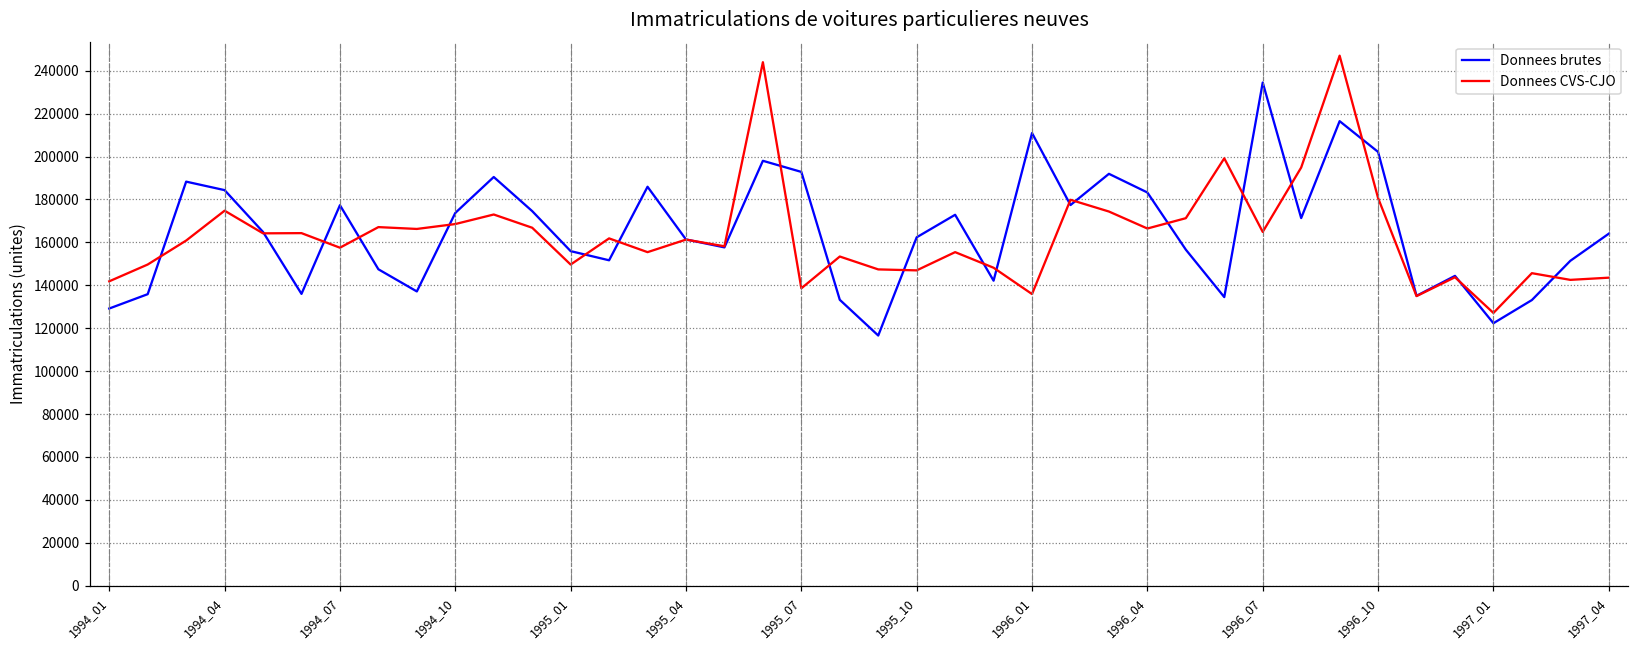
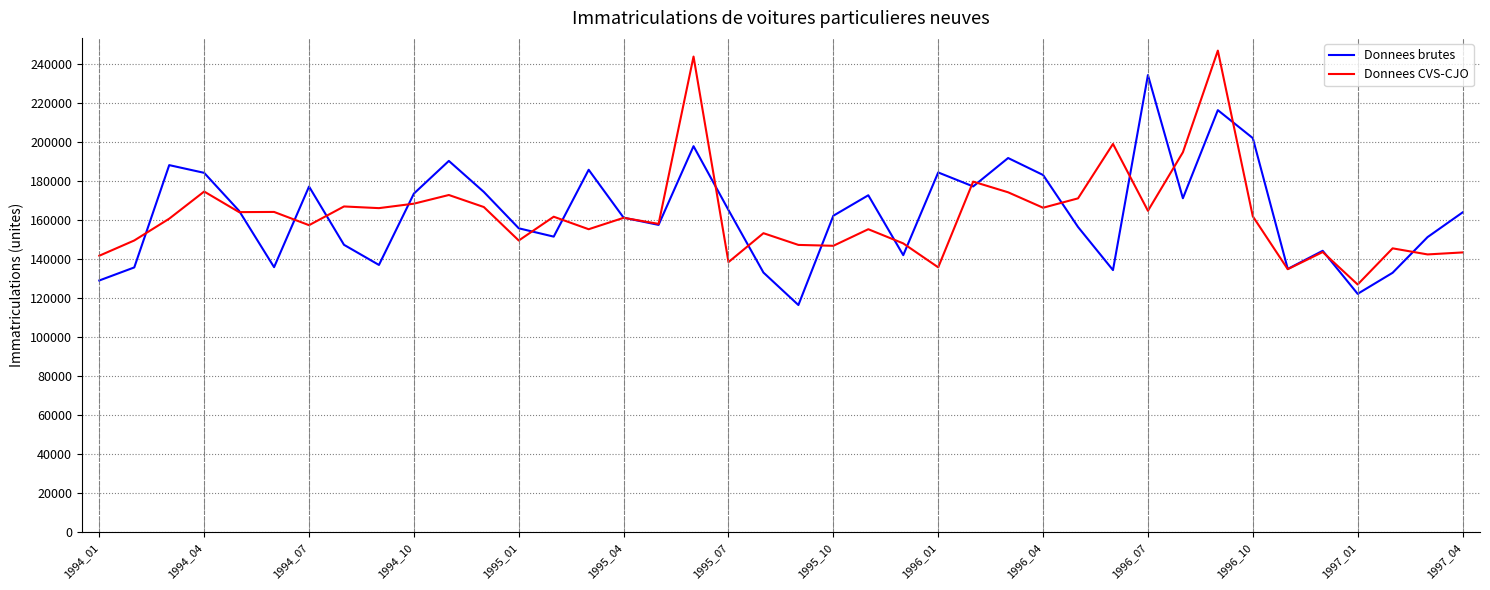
Donnees brutes, 1995_07: 193000 -> 165000
Donnees brutes, 1996_01: 211000 -> 185000
Donnees CVS-CJO, 1996_10: 181000 -> 162000
